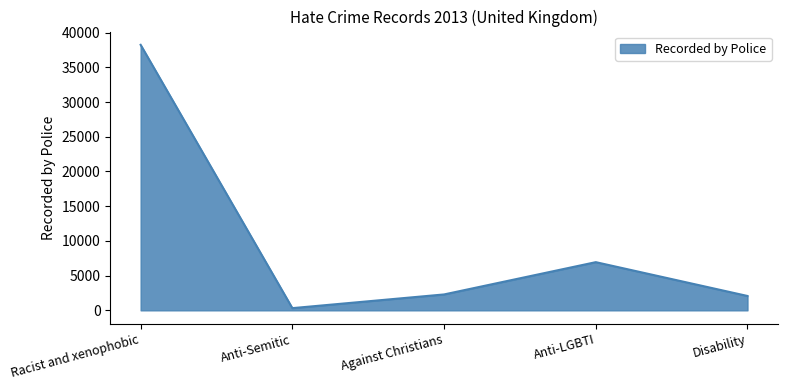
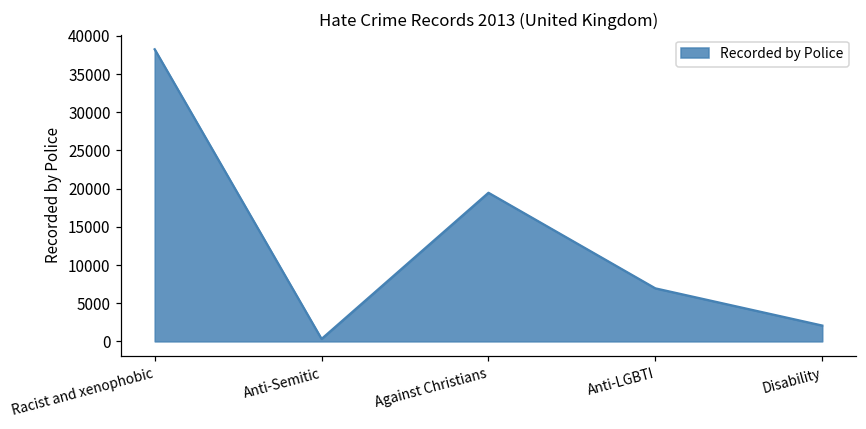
Against Christians: 2000 -> 19000
